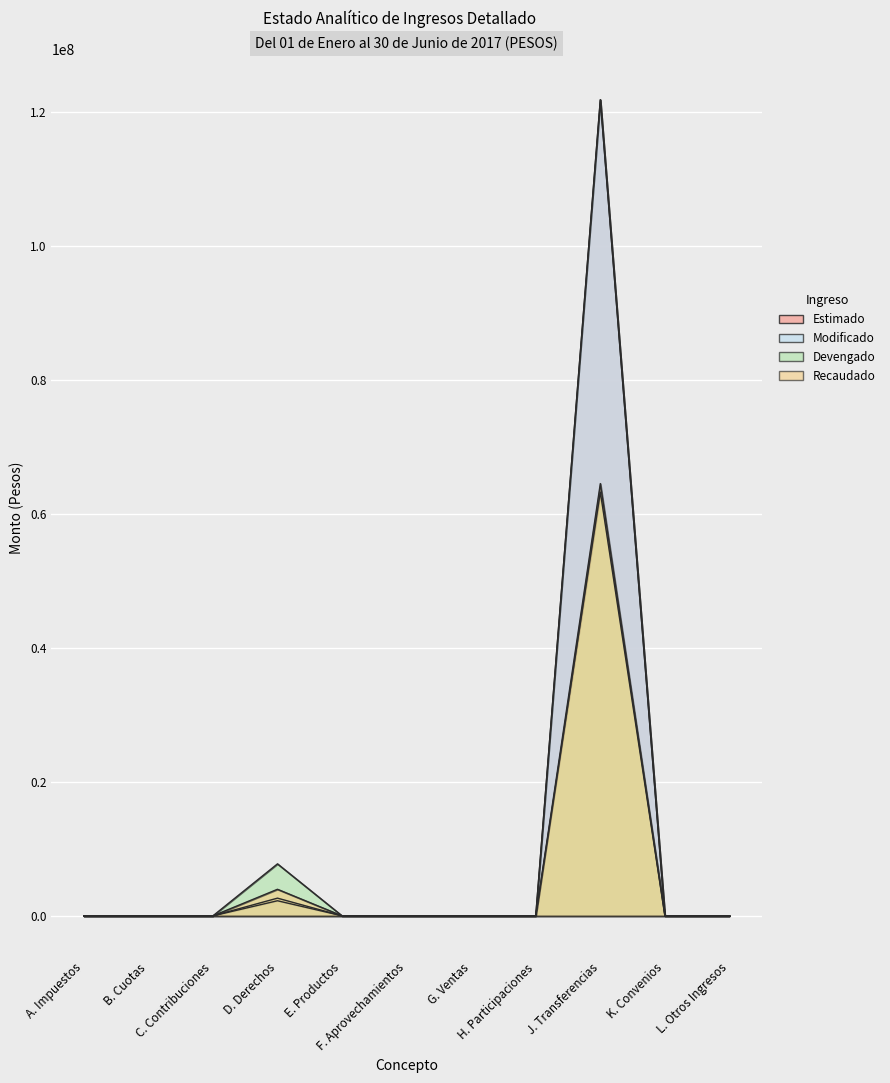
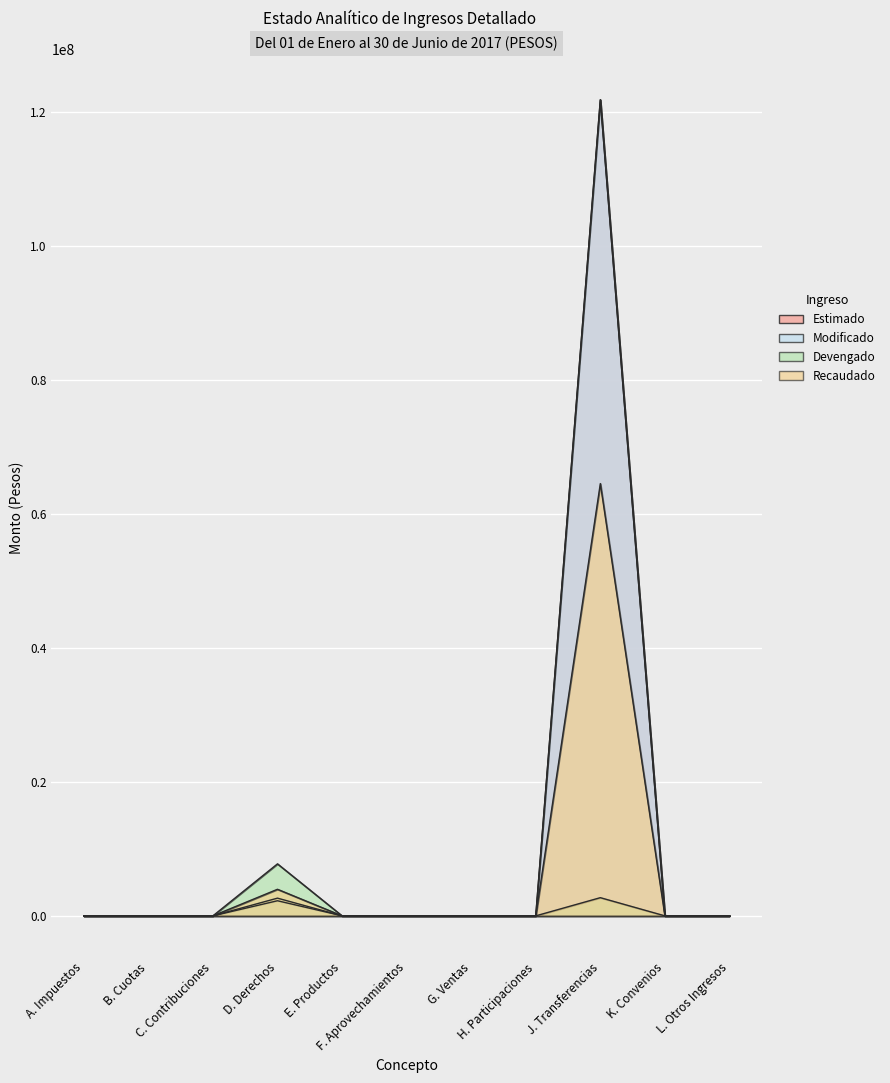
Devengado, J. Transferencias: 63000000 -> 3000000
